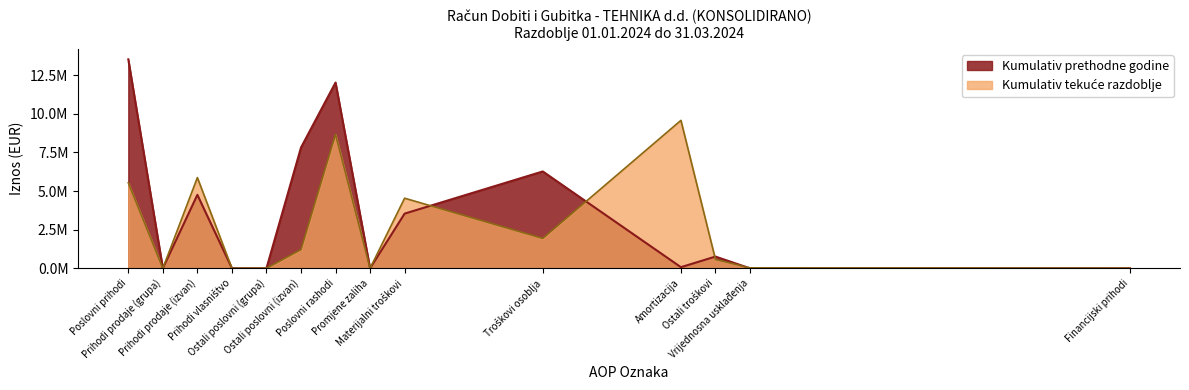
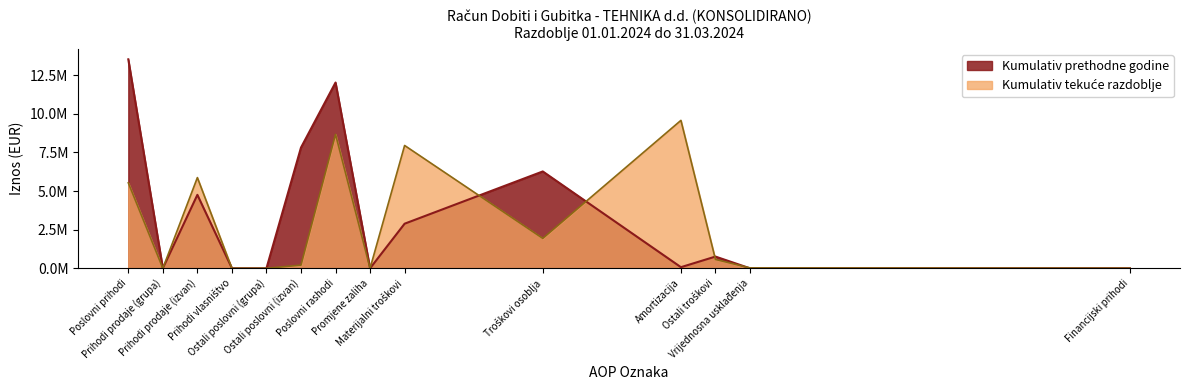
Kumulativ tekuće razdoblje, Ostali poslovni (izvan): 1200000 -> 200000
Kumulativ prethodne godine, Materijalni troškovi: 3500000 -> 2900000
Kumulativ tekuće razdoblje, Materijalni troškovi: 4500000 -> 7900000
